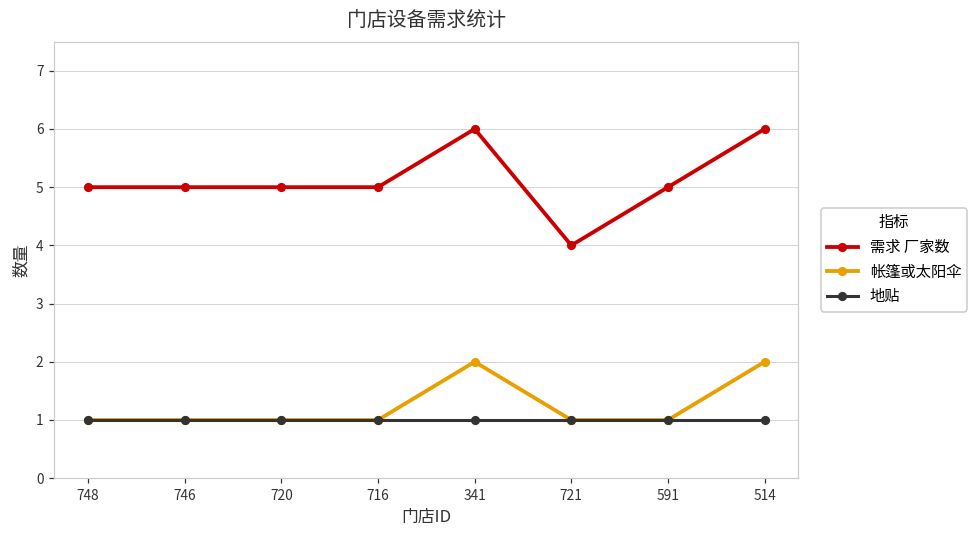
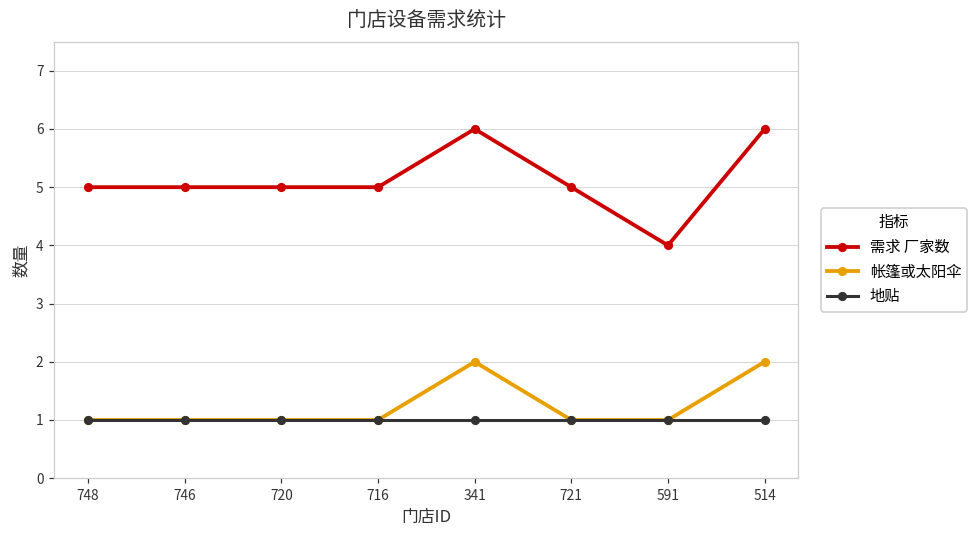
需求 厂家数, 721: 4 -> 5
需求 厂家数, 591: 5 -> 4
